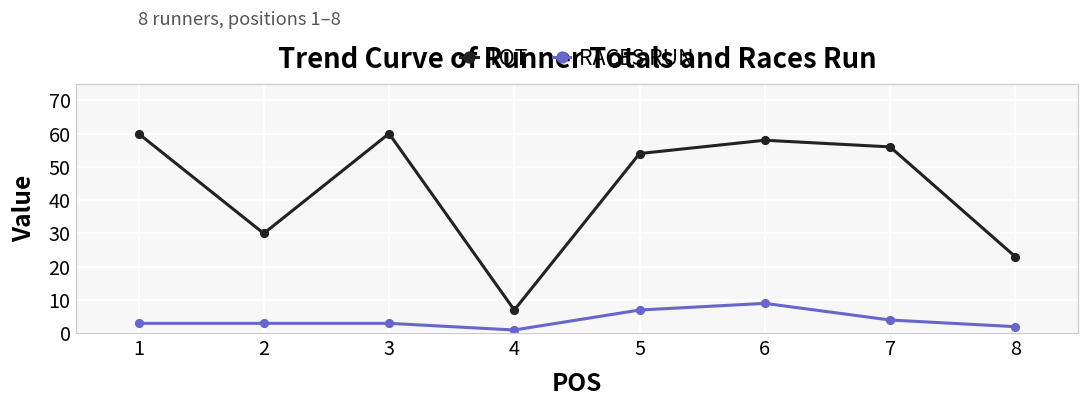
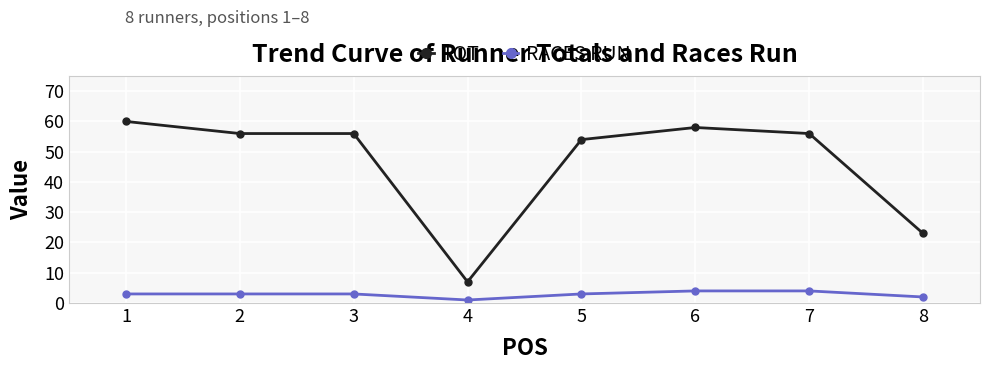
TOT, 2: 30 -> 56
TOT, 3: 60 -> 56
RACES RUN, 5: 7 -> 3
RACES RUN, 6: 9 -> 4
